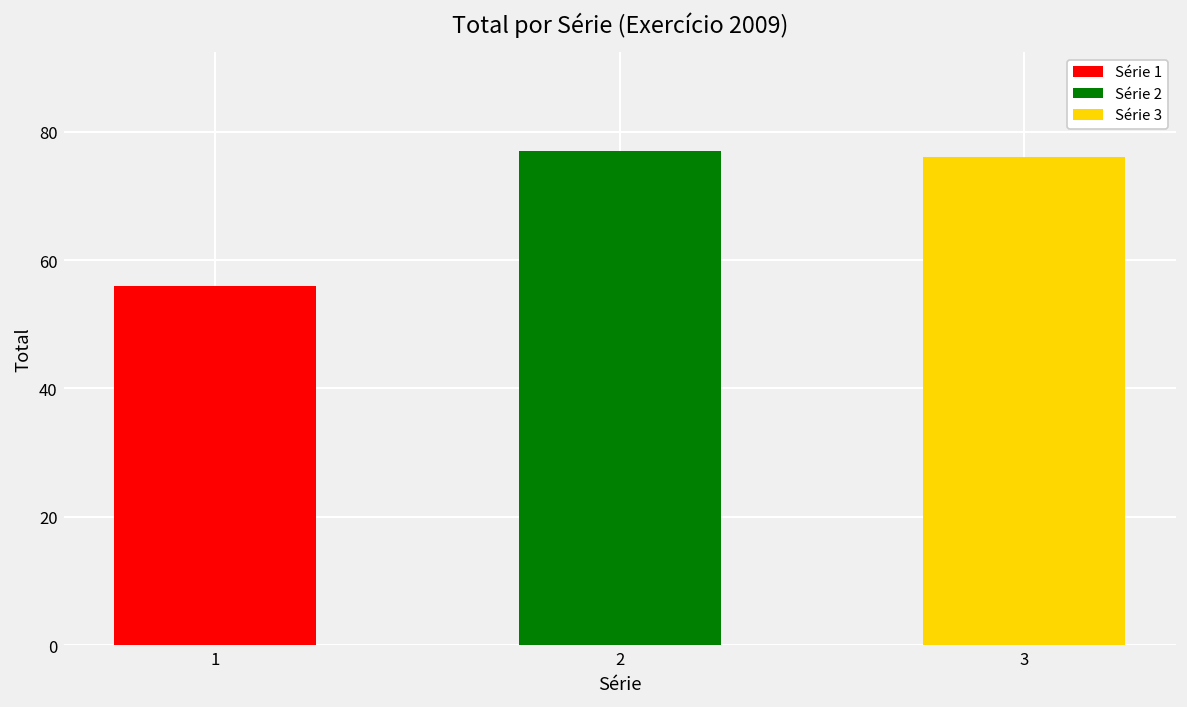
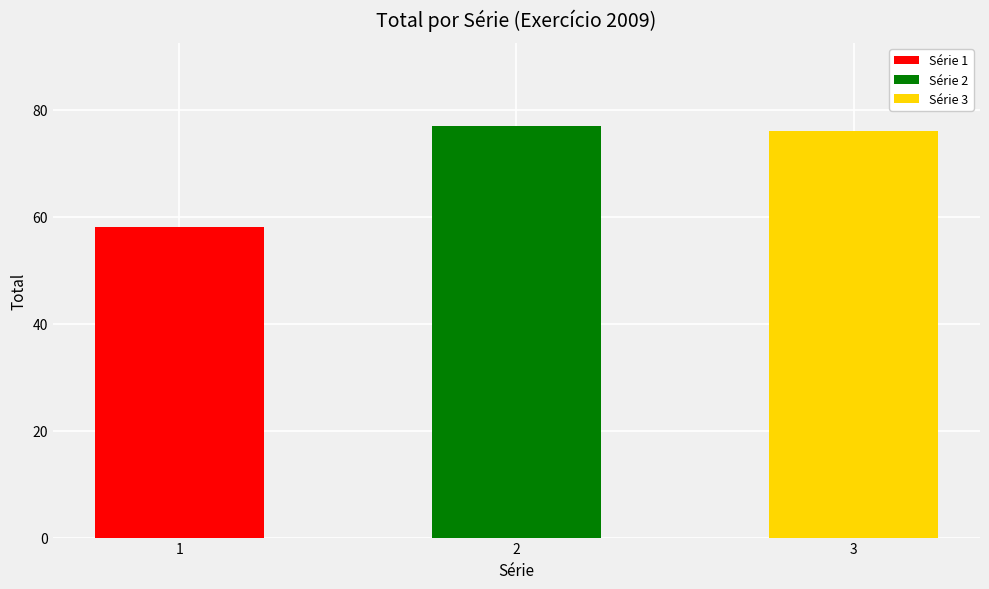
1: 56 -> 58
